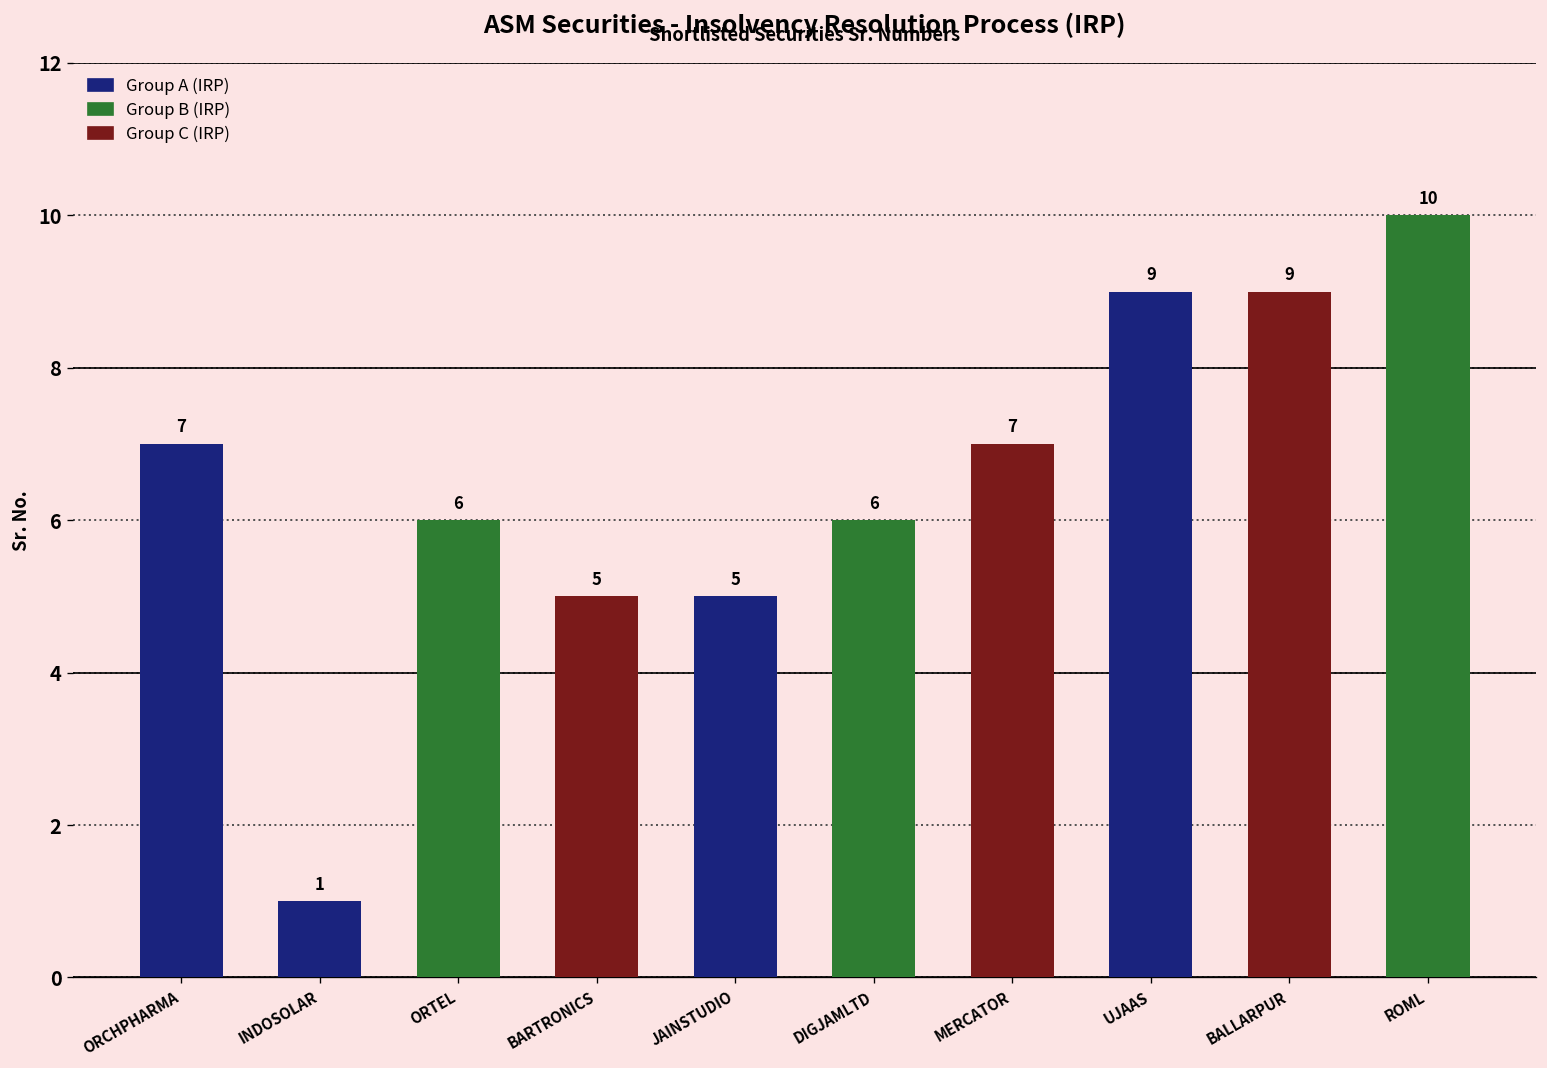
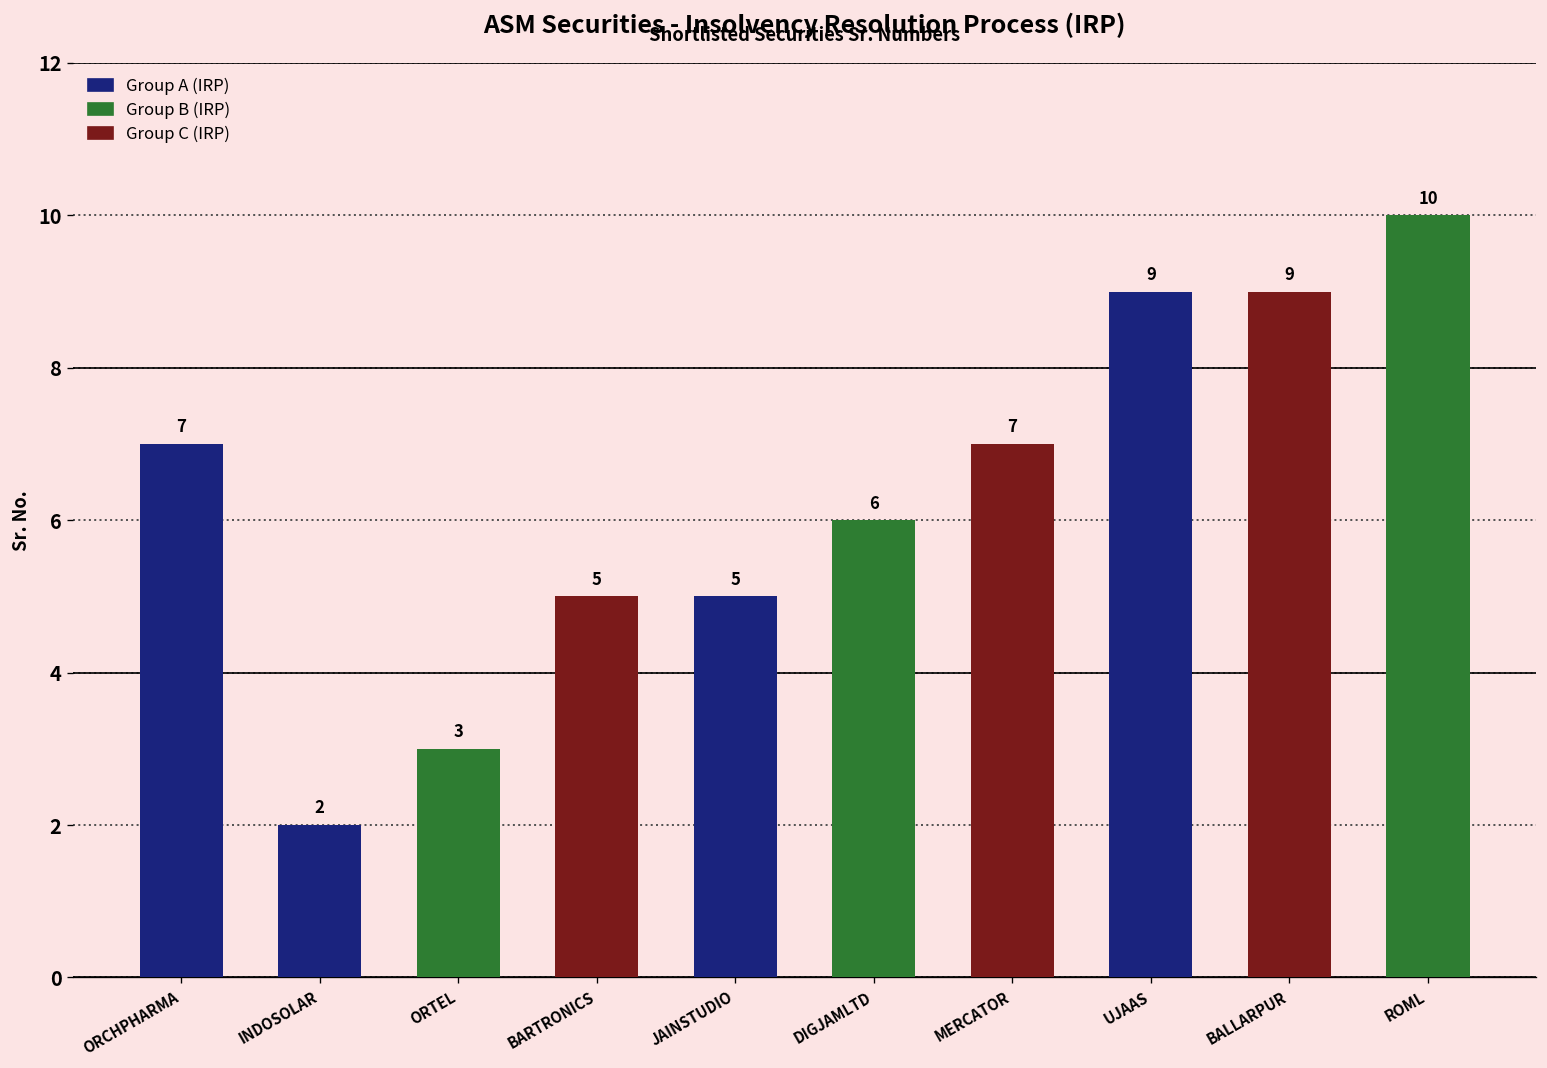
INDOSOLAR: 1 -> 2
ORTEL: 6 -> 3
